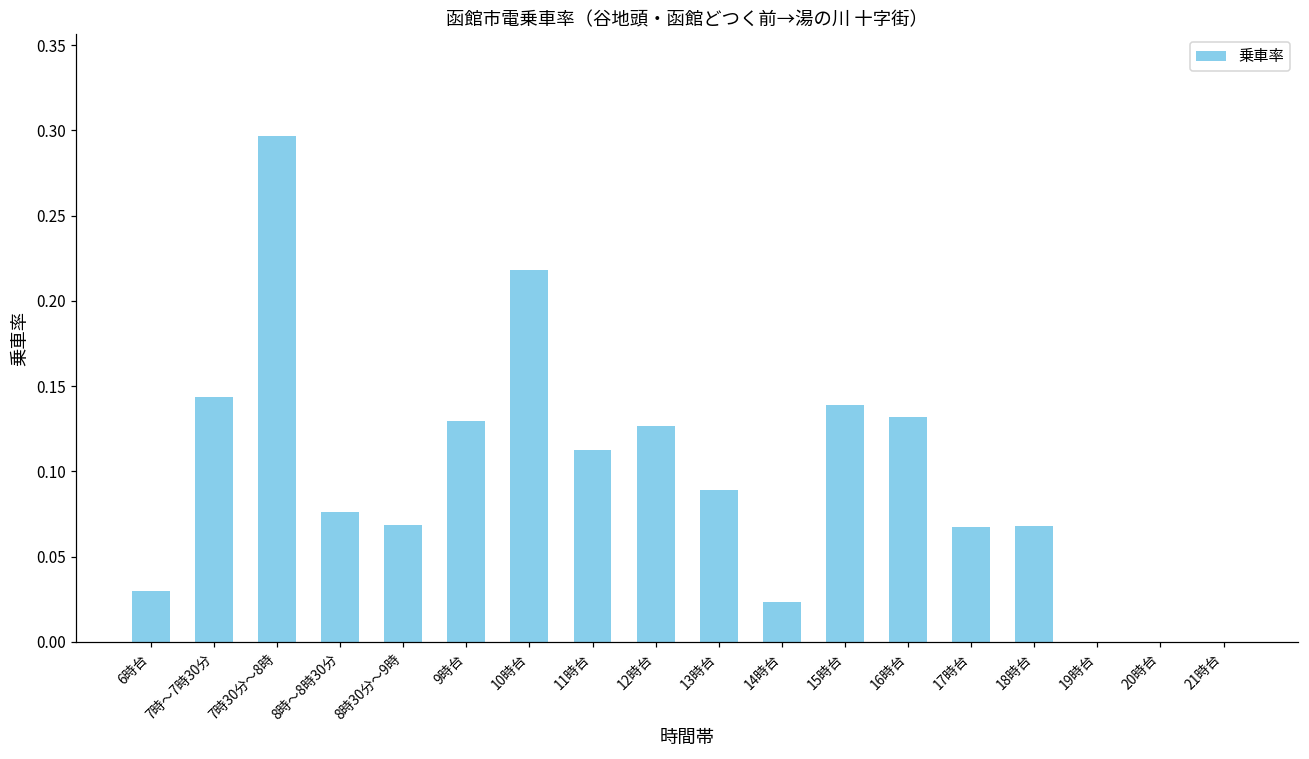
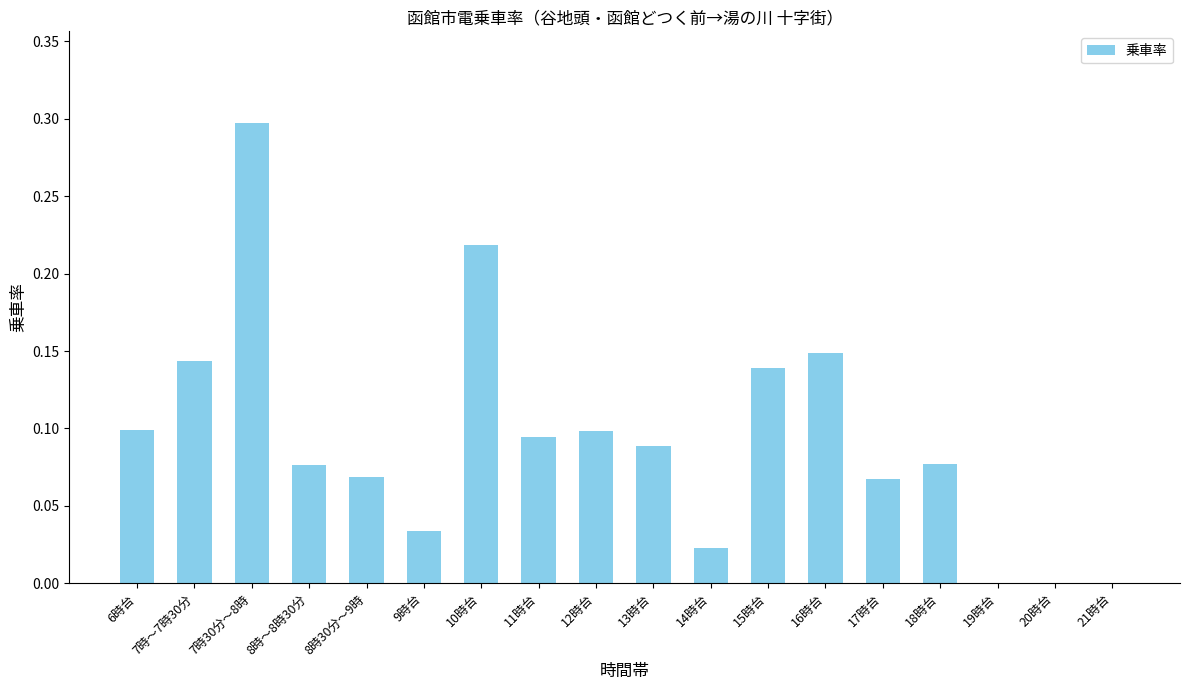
6時台: 0.030 -> 0.099
9時台: 0.129 -> 0.034
11時台: 0.112 -> 0.094
12時台: 0.127 -> 0.098
16時台: 0.132 -> 0.149
18時台: 0.068 -> 0.077
